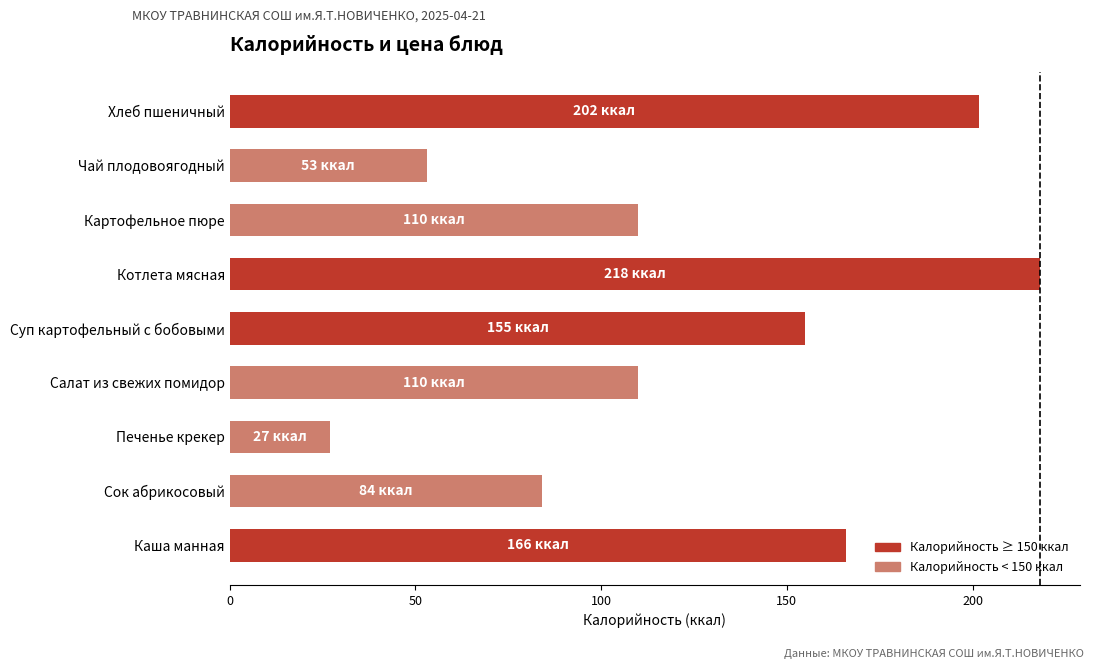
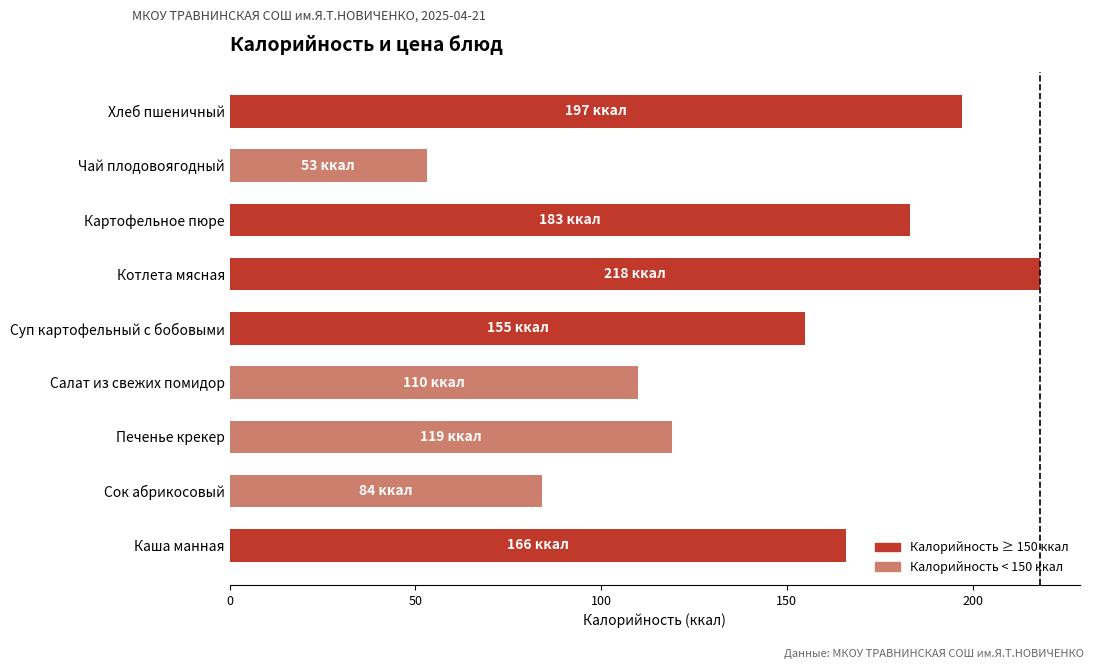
Хлеб пшеничный: 202 -> 197
Картофельное пюре: 110 -> 183
Печенье крекер: 27 -> 119
